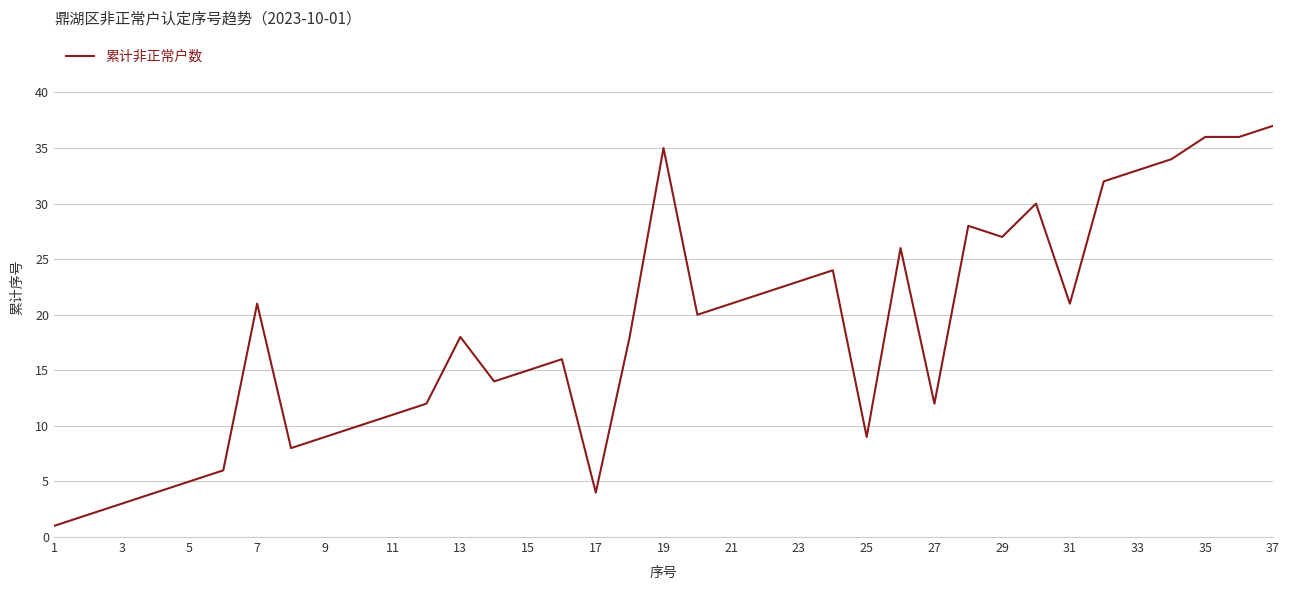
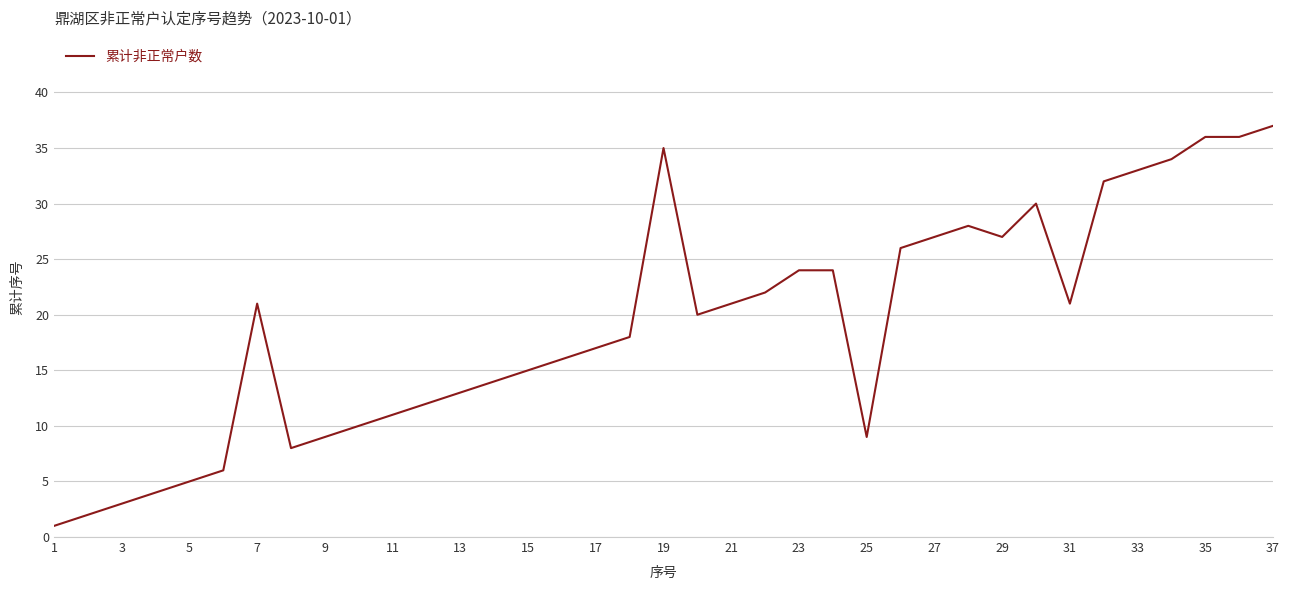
13: 18 -> 13
17: 4 -> 17
23: 23 -> 24
27: 12 -> 27
